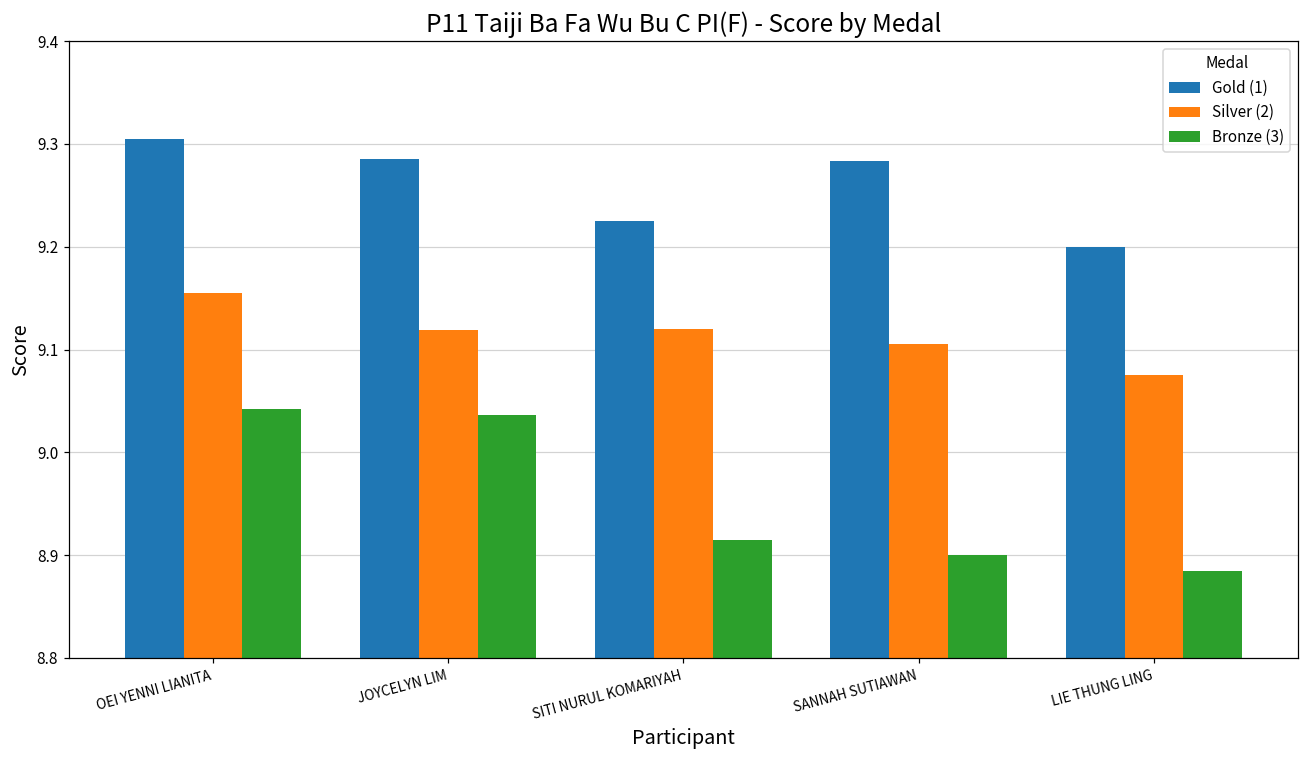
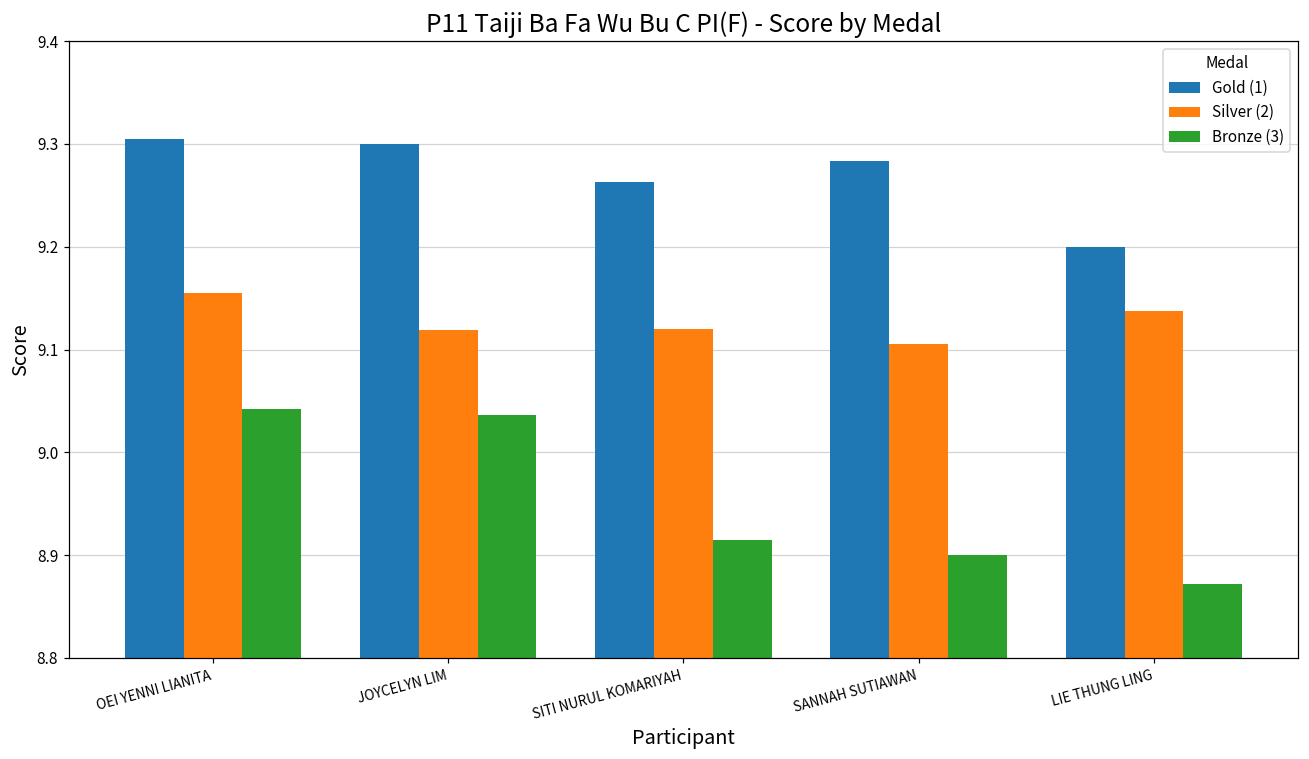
Gold (1), JOYCELYN LIM: 9.29 -> 9.30
Gold (1), SITI NURUL KOMARIYAH: 9.23 -> 9.26
Silver (2), LIE THUNG LING: 9.08 -> 9.14
Bronze (3), LIE THUNG LING: 8.89 -> 8.87
